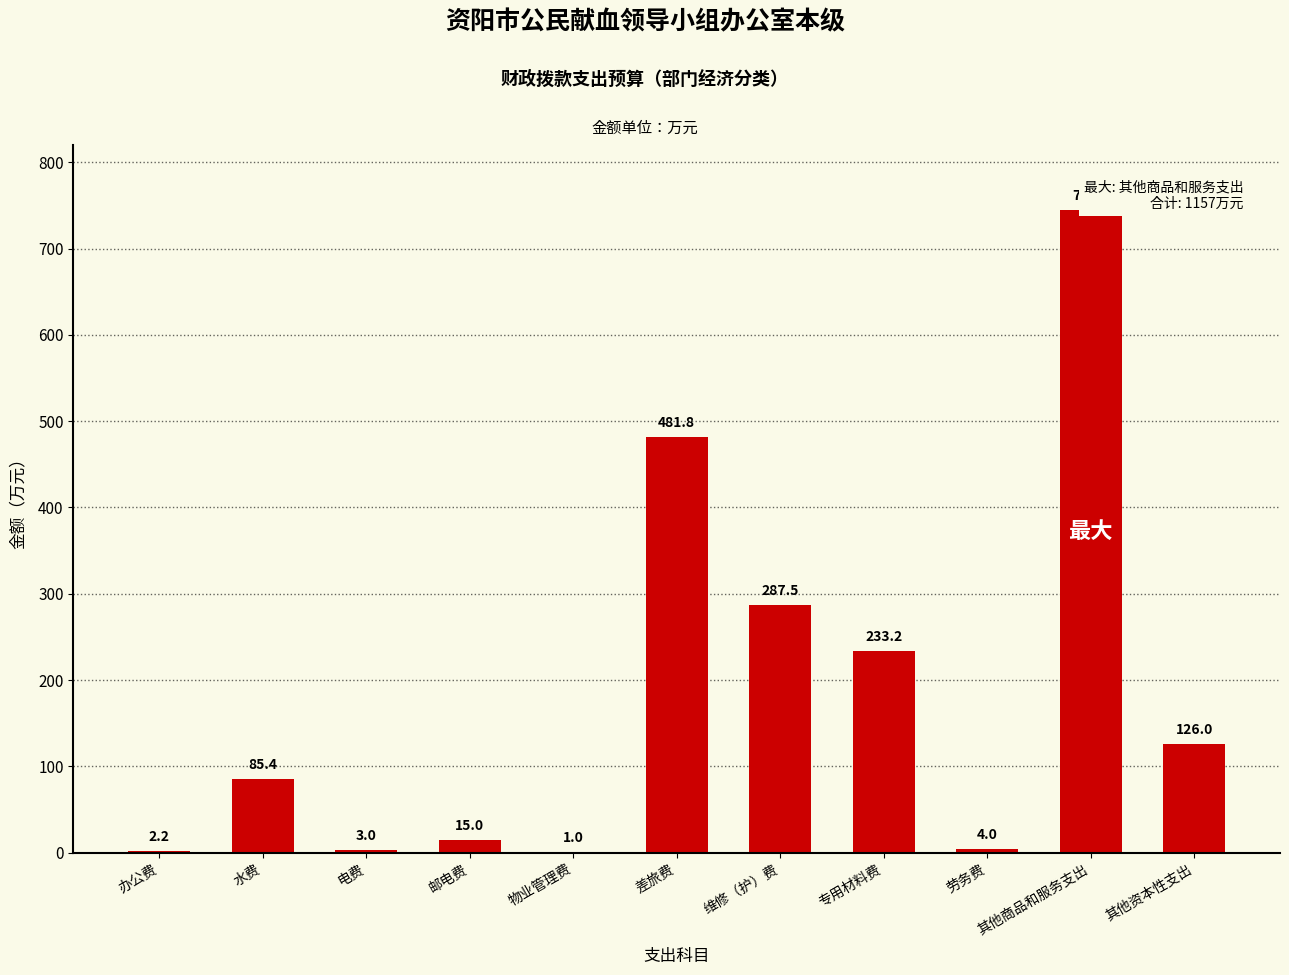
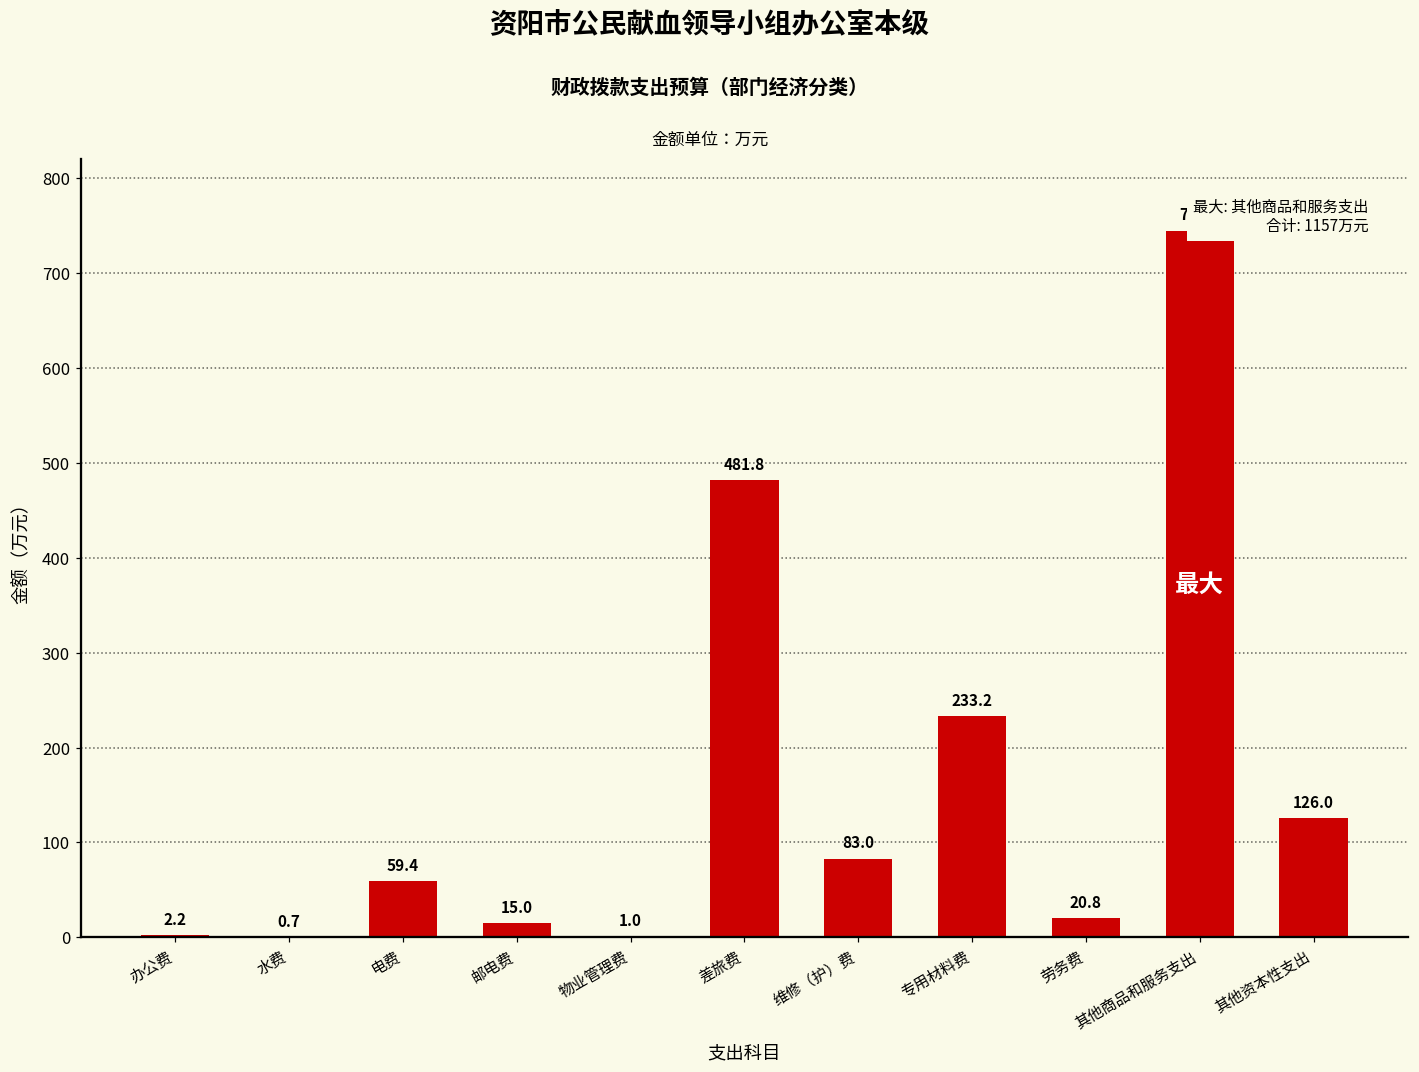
水费: 85.4 -> 0.7
电费: 3.0 -> 59.4
维修（护）费: 287.5 -> 83.0
劳务费: 4.0 -> 20.8
